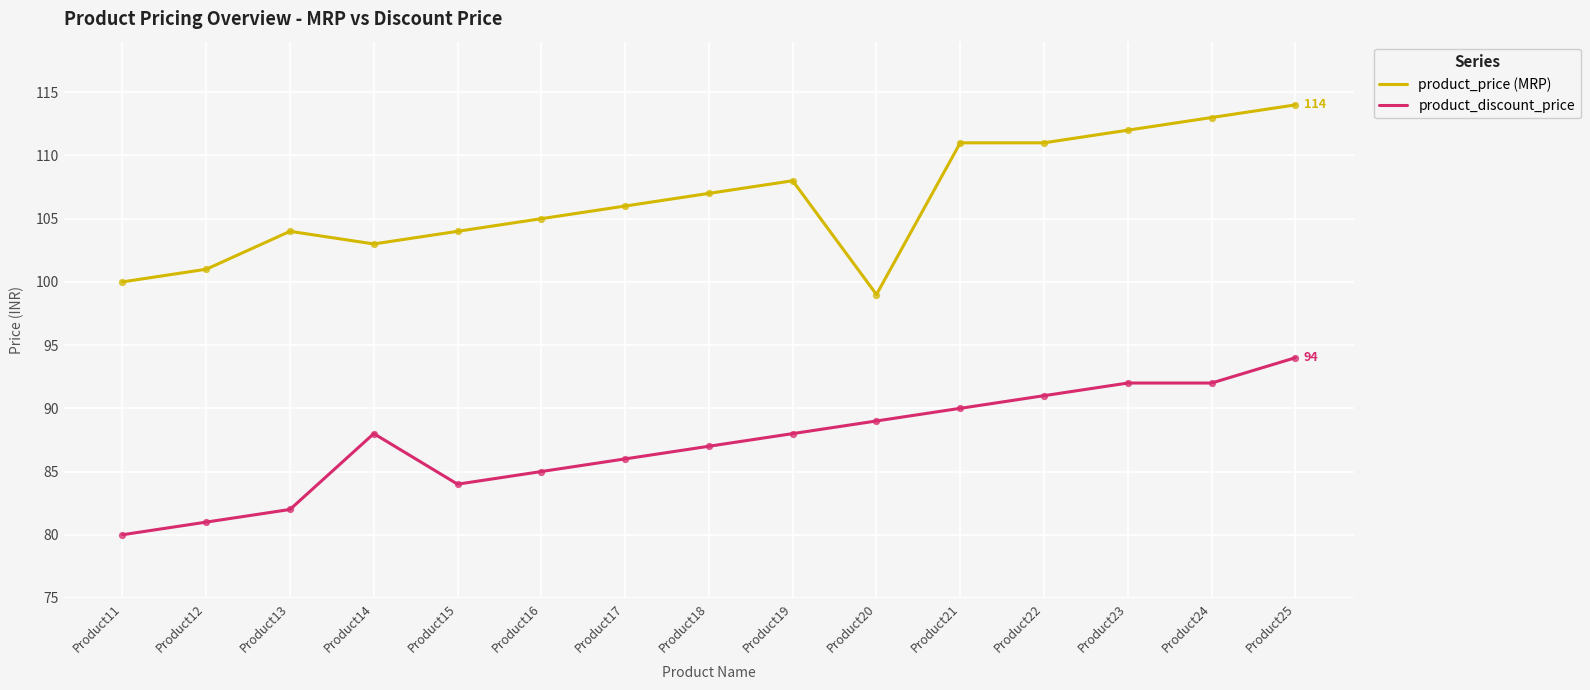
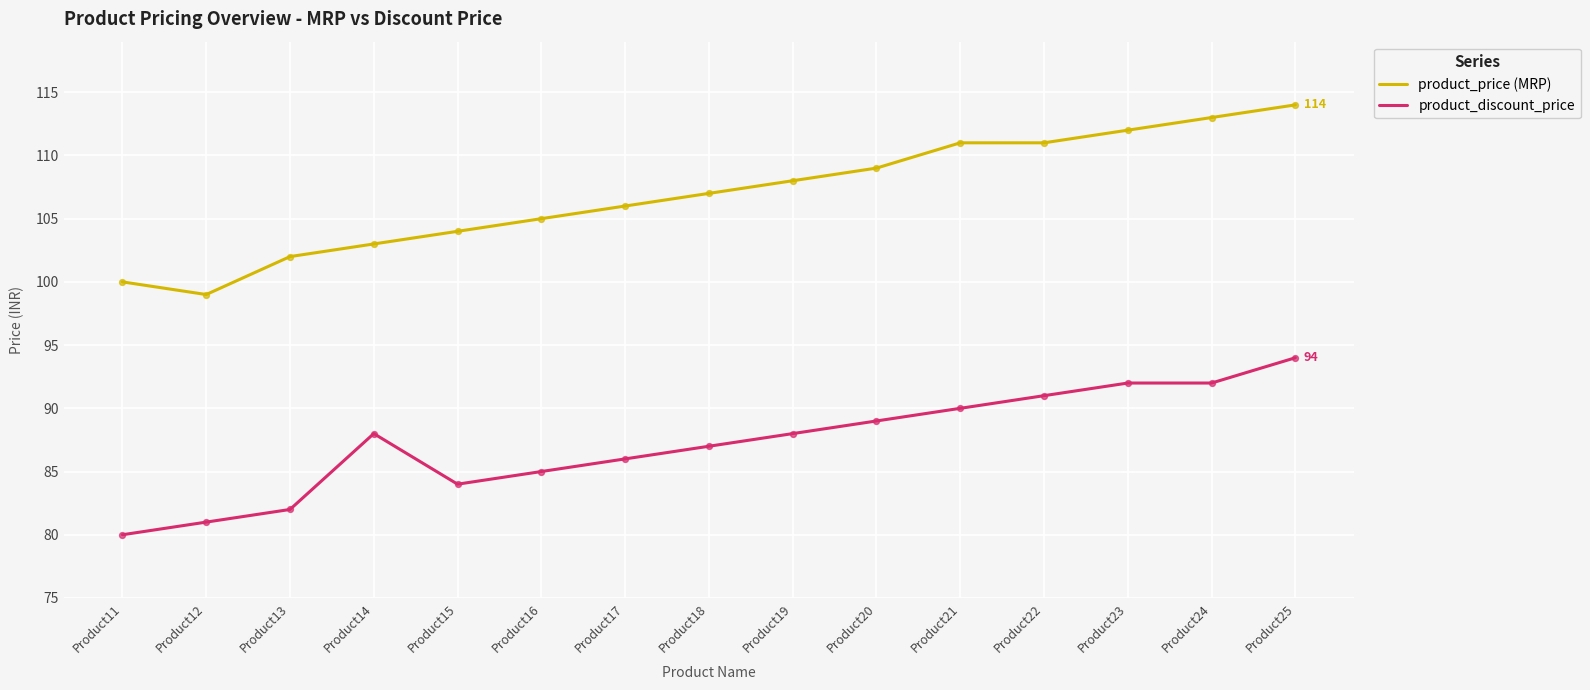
product_price (MRP), Product12: 101 -> 99
product_price (MRP), Product13: 104 -> 102
product_price (MRP), Product20: 99 -> 109
